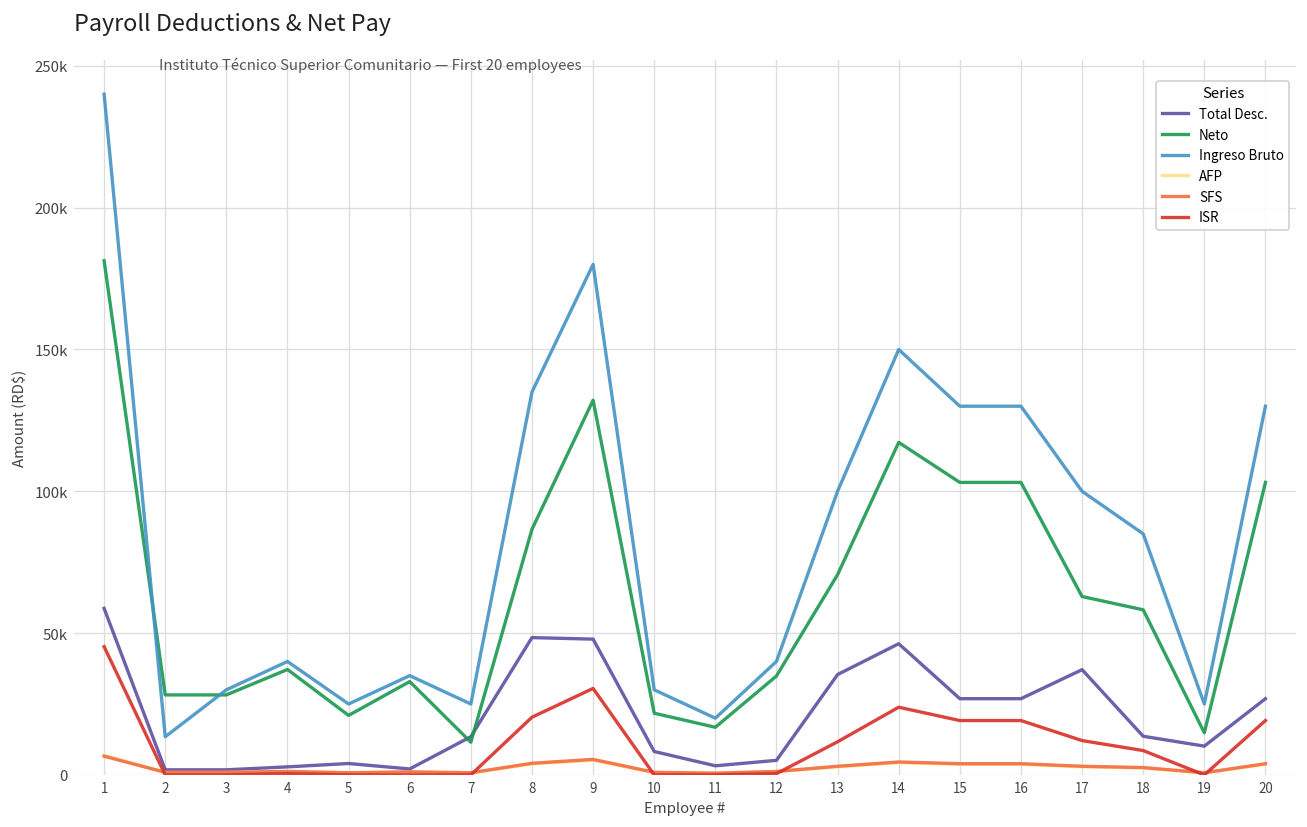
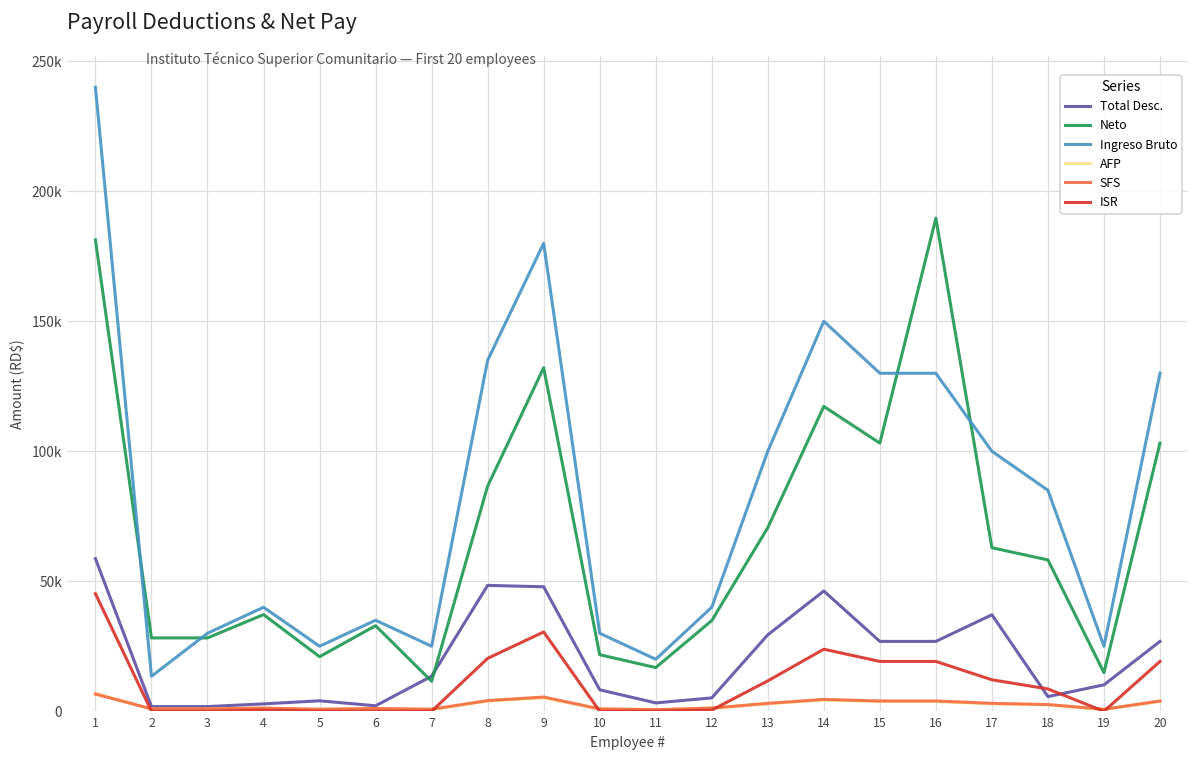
Total Desc., 13: 35000 -> 29000
Neto, 16: 103000 -> 190000
Total Desc., 18: 14000 -> 6000
